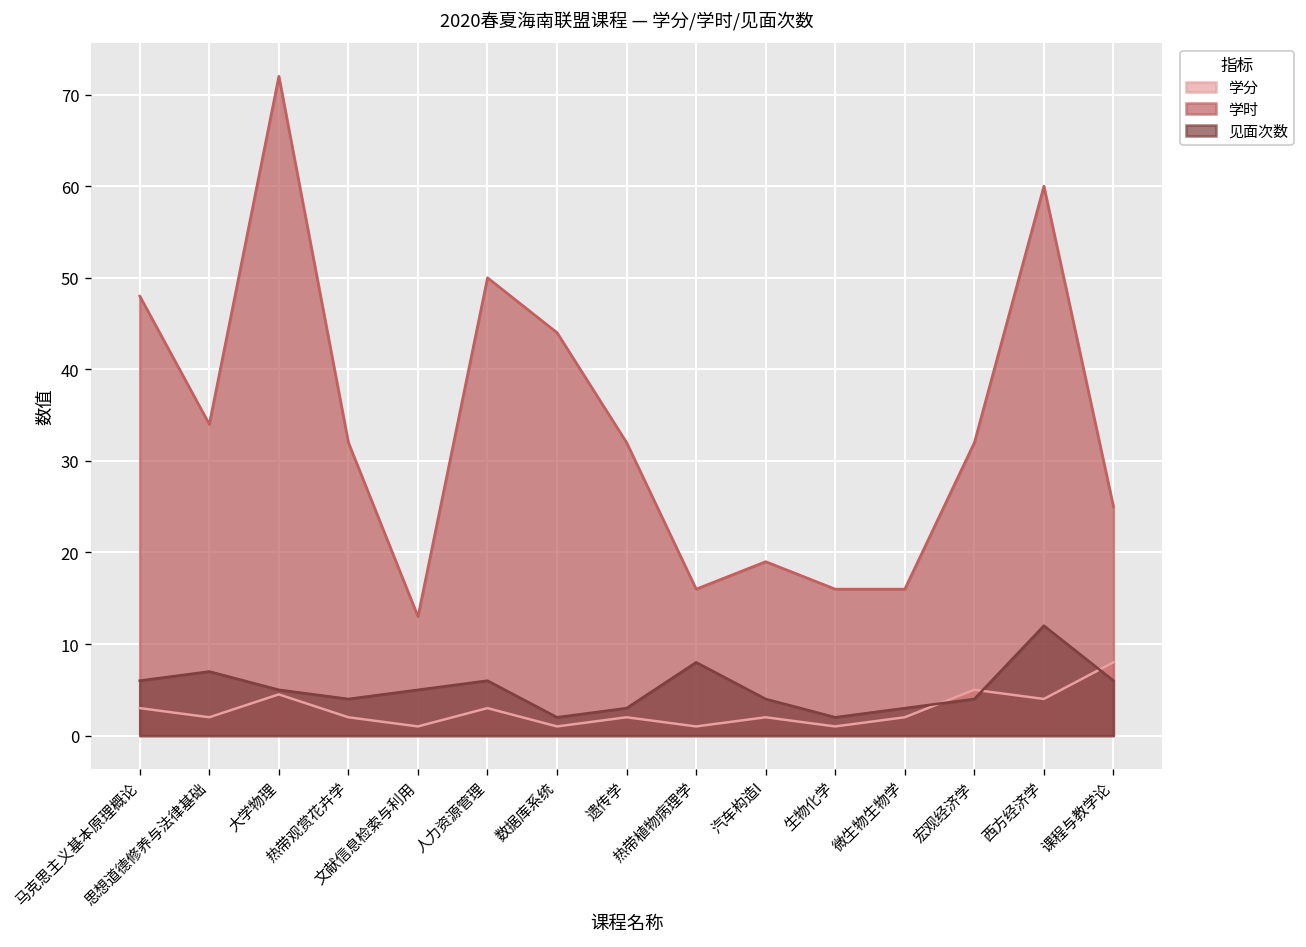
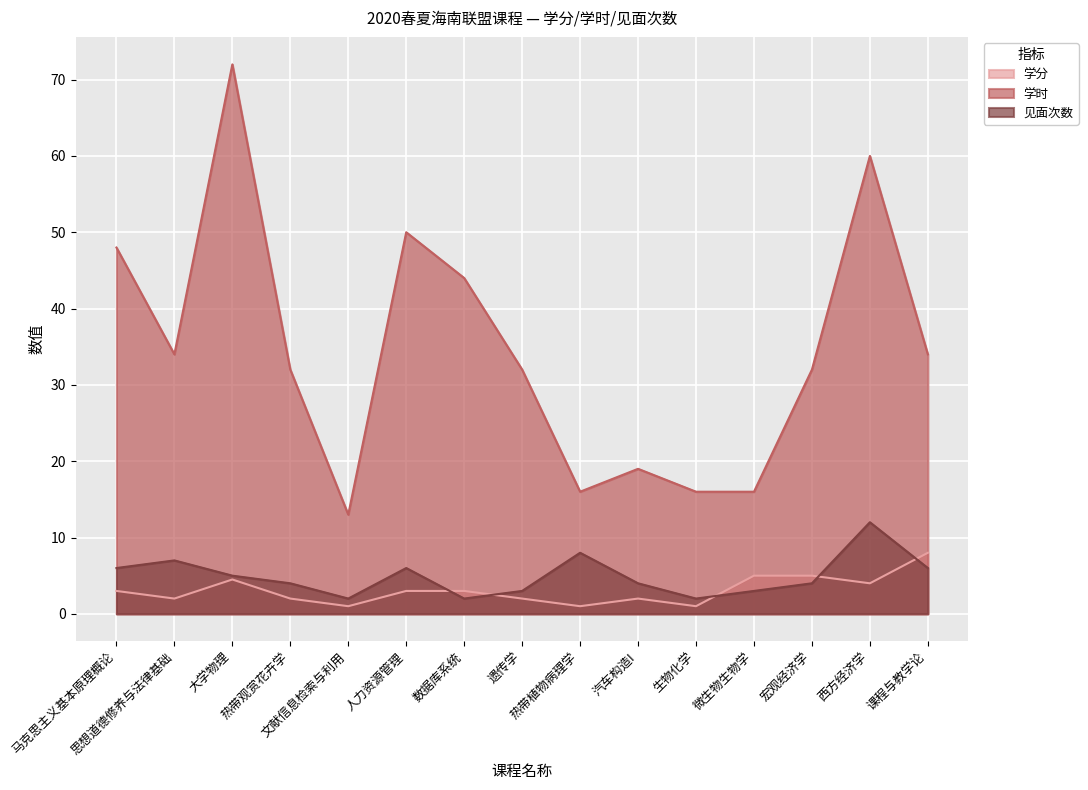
见面次数, 文献信息检索与利用: 5 -> 2
学分, 数据库系统: 1 -> 3
学分, 微生物生物学: 2 -> 5
学时, 课程与教学论: 25 -> 34
